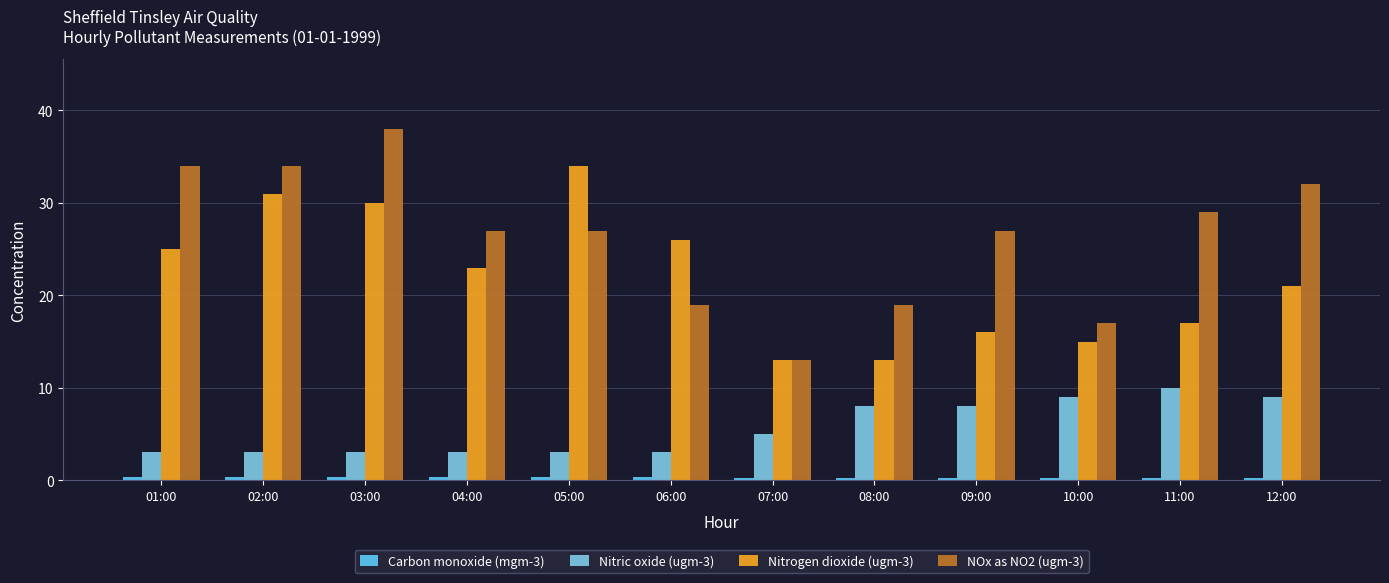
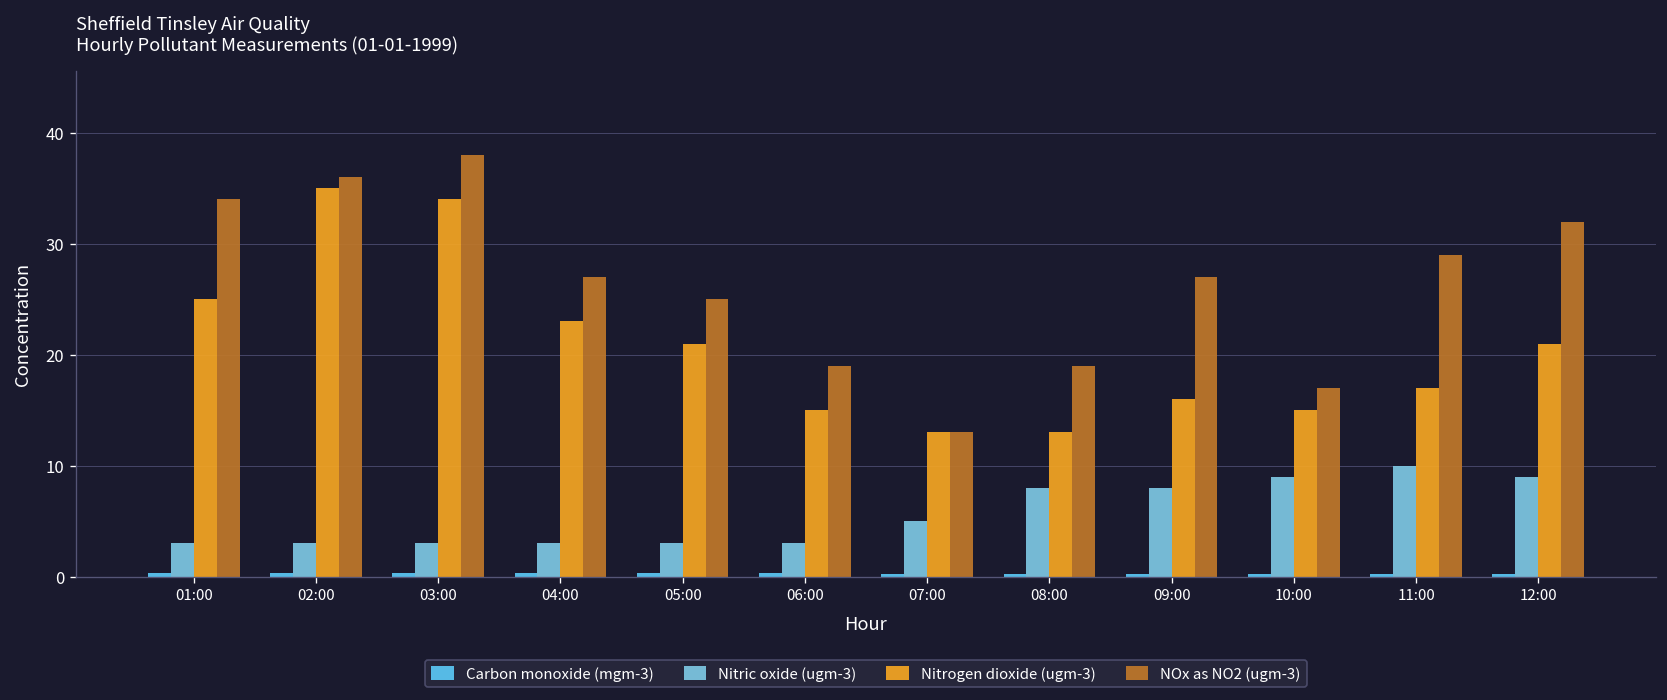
Nitrogen dioxide (ugm-3), 02:00: 31 -> 35
NOx as NO2 (ugm-3), 02:00: 34 -> 36
Nitrogen dioxide (ugm-3), 03:00: 30 -> 34
Nitrogen dioxide (ugm-3), 05:00: 34 -> 21
NOx as NO2 (ugm-3), 05:00: 27 -> 25
Nitrogen dioxide (ugm-3), 06:00: 26 -> 15
